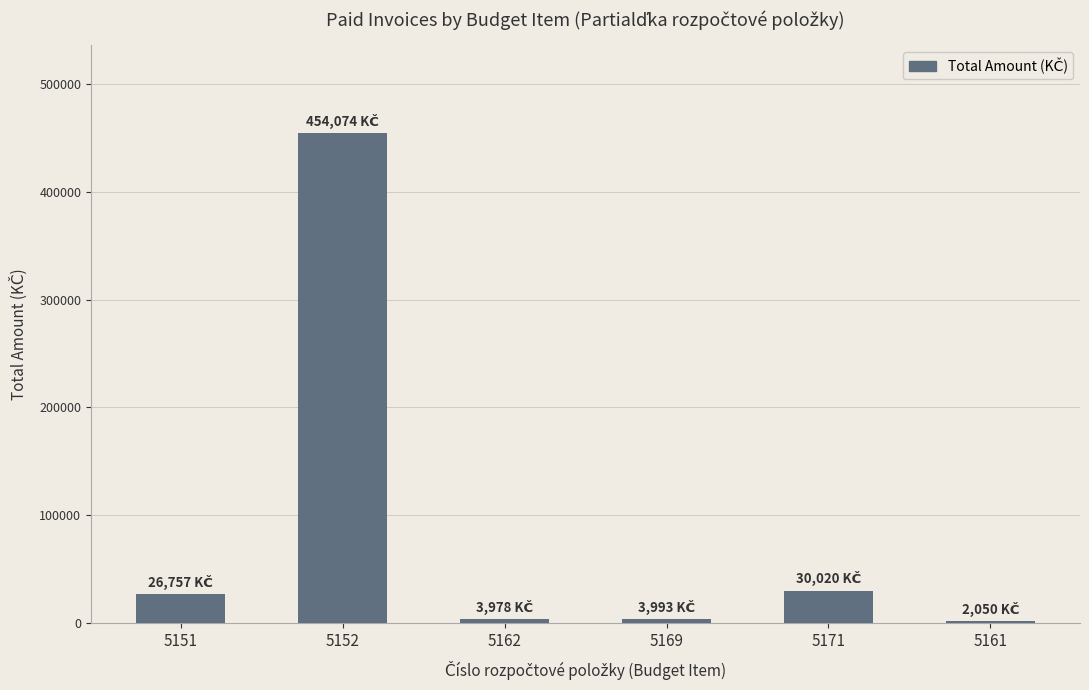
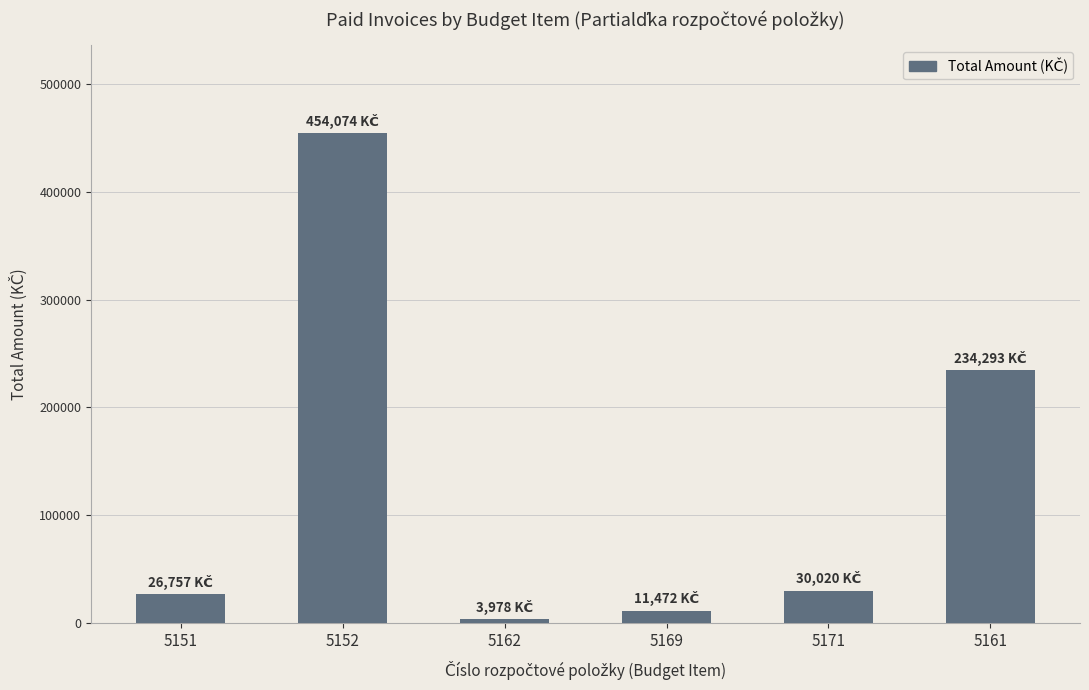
5169: 3,993 -> 11,472
5161: 2,050 -> 234,293
